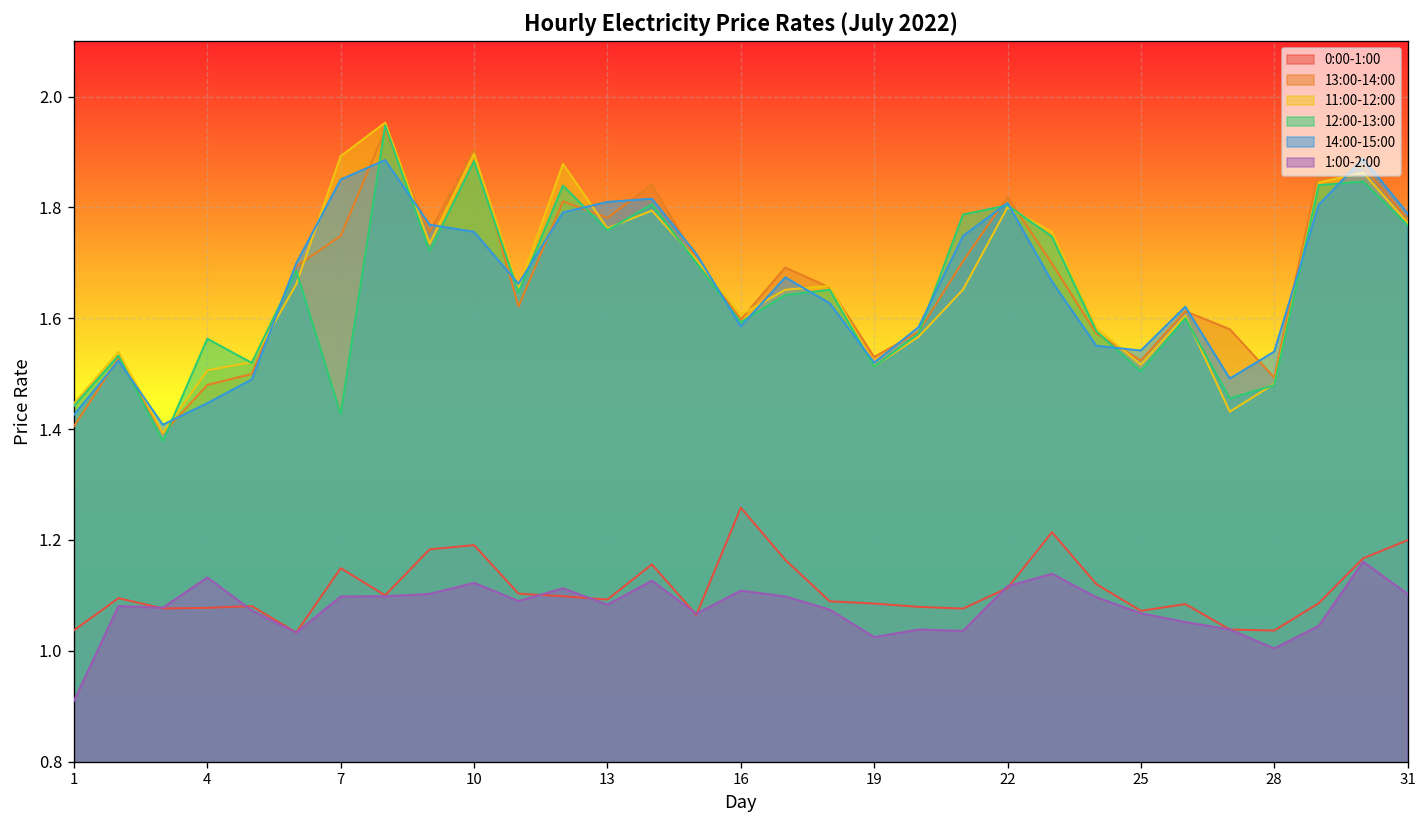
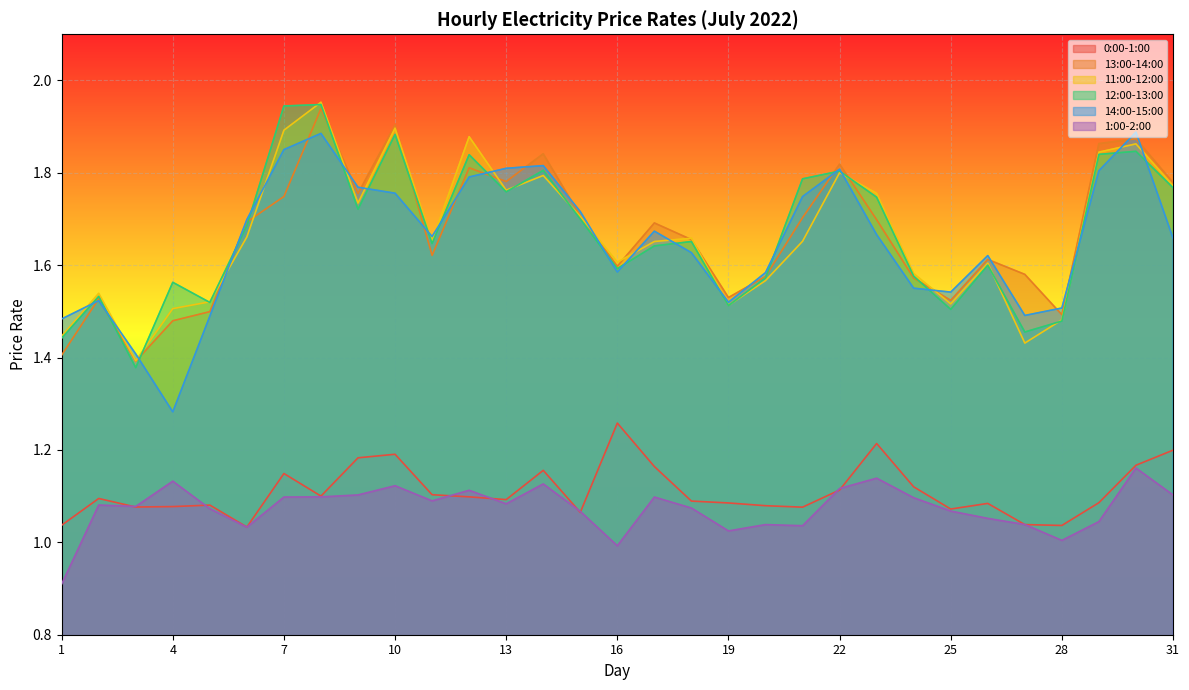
14:00-15:00, 1: 1.43 -> 1.48
14:00-15:00, 4: 1.45 -> 1.28
12:00-13:00, 7: 1.43 -> 1.94
1:00-2:00, 16: 1.11 -> 0.99
14:00-15:00, 28: 1.54 -> 1.51
14:00-15:00, 31: 1.79 -> 1.66
